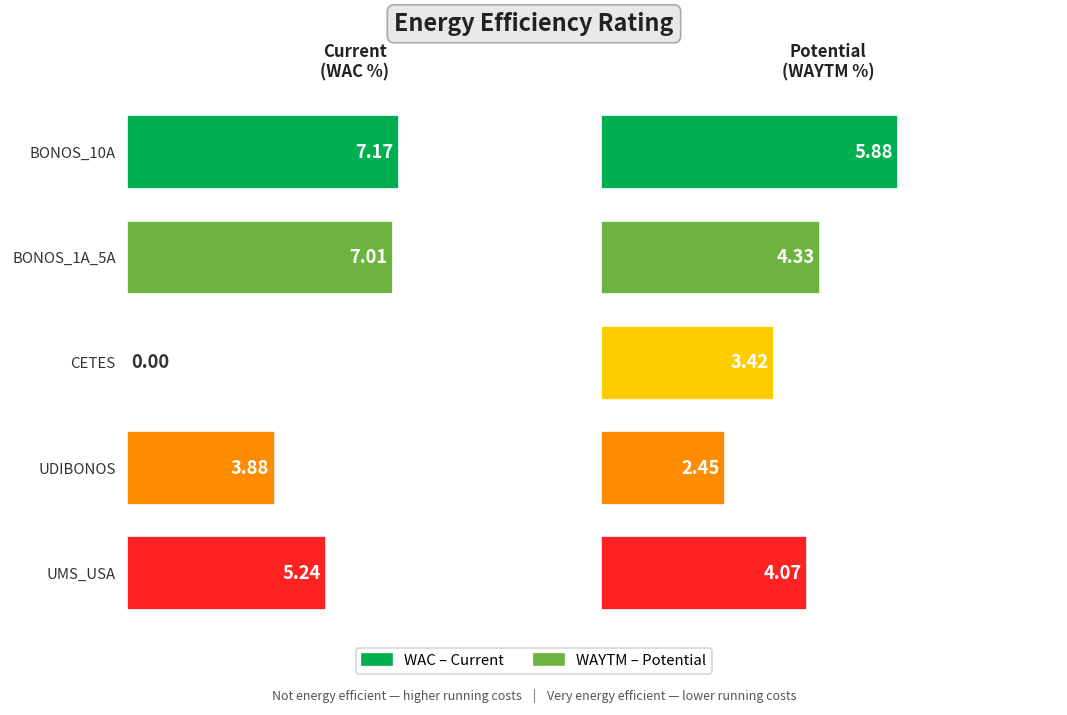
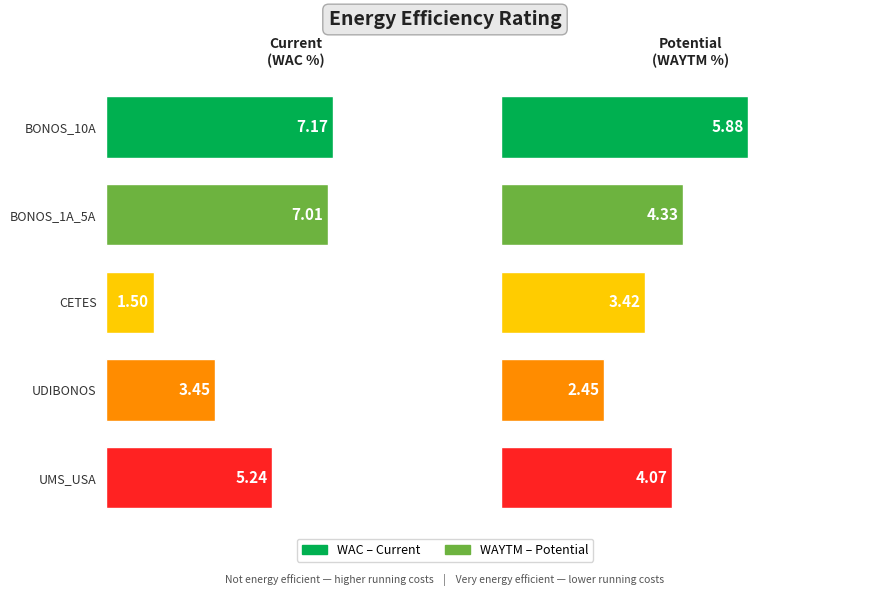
Current (WAC %), CETES: 0.00 -> 1.50
Current (WAC %), UDIBONOS: 3.88 -> 3.45
